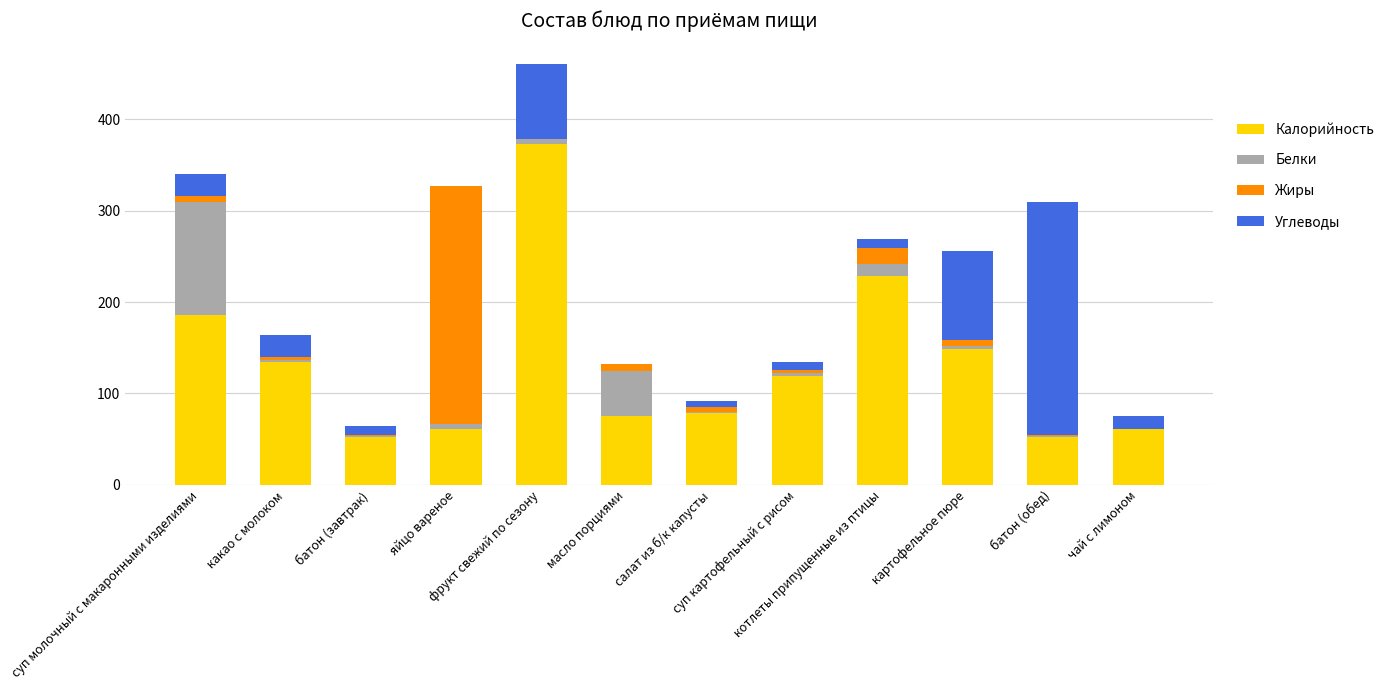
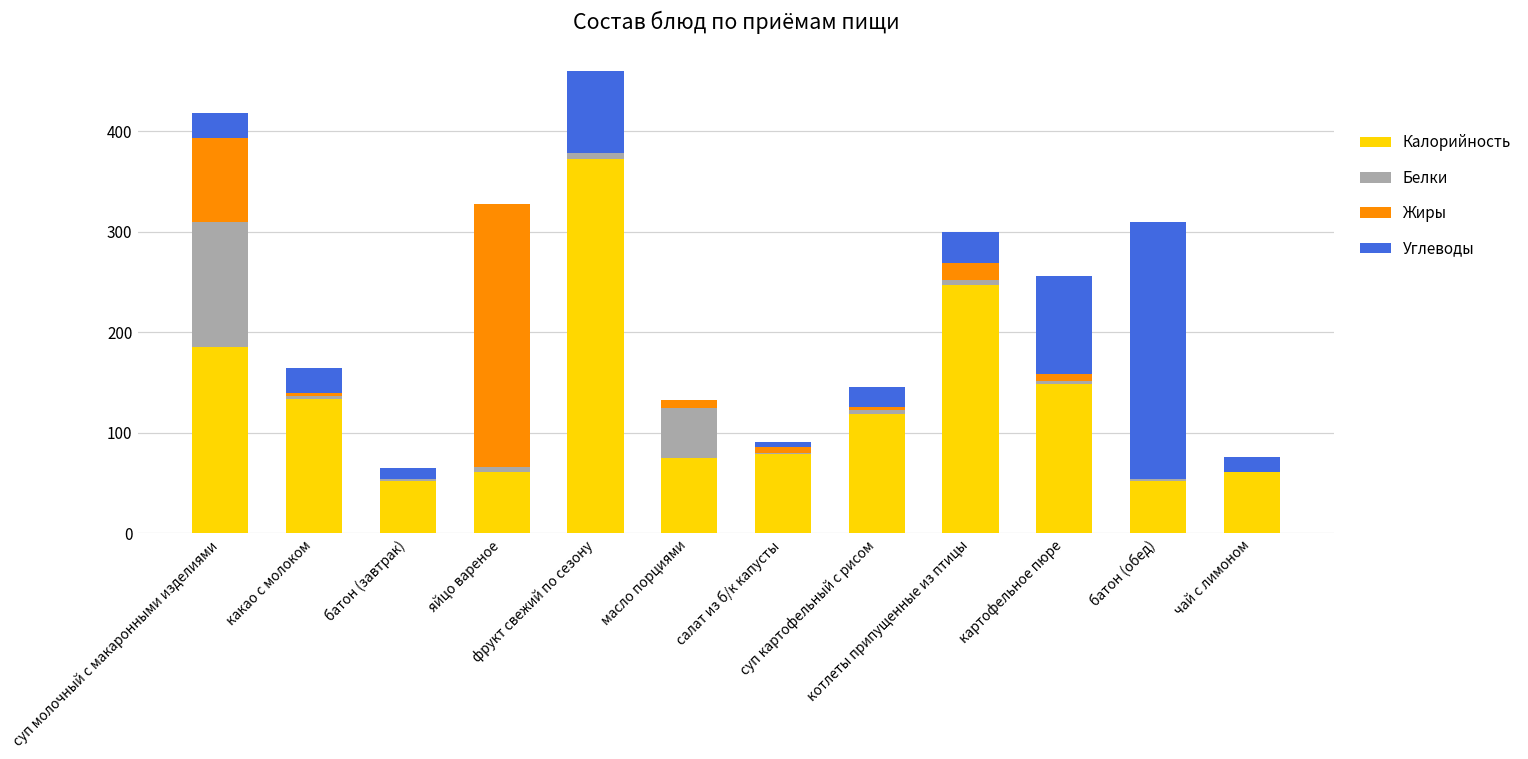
Жиры, суп молочный с макаронными изделиями: 10 -> 80
Углеводы, суп картофельный с рисом: 10 -> 20
Калорийность, котлеты припущенные из птицы: 230 -> 250
Белки, котлеты припущенные из птицы: 10 -> 0
Углеводы, котлеты припущенные из птицы: 10 -> 30
